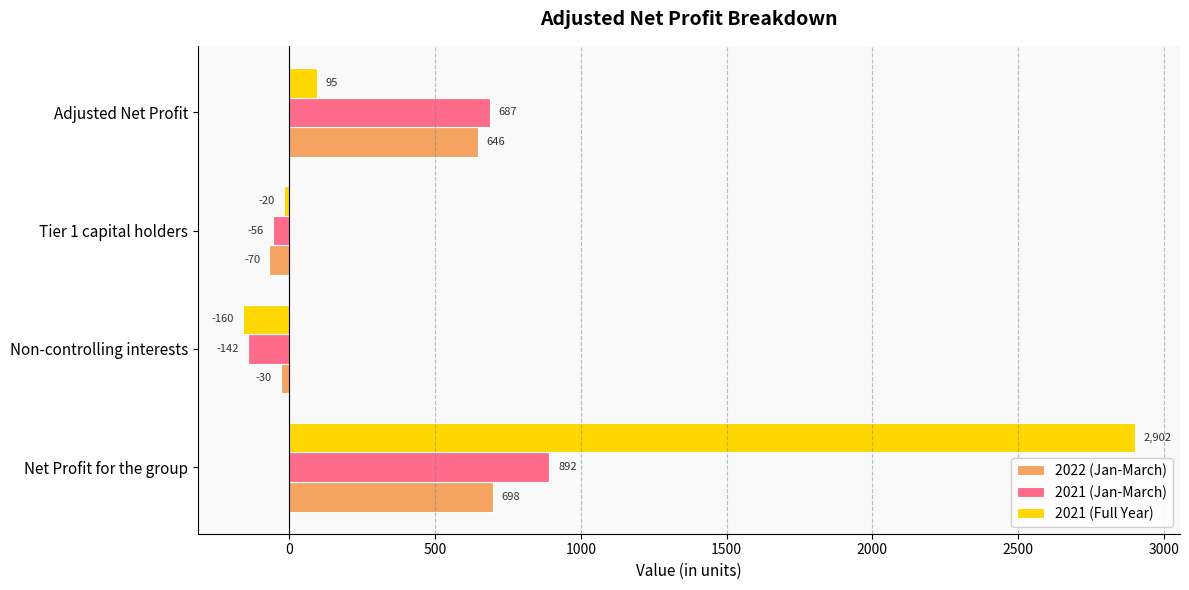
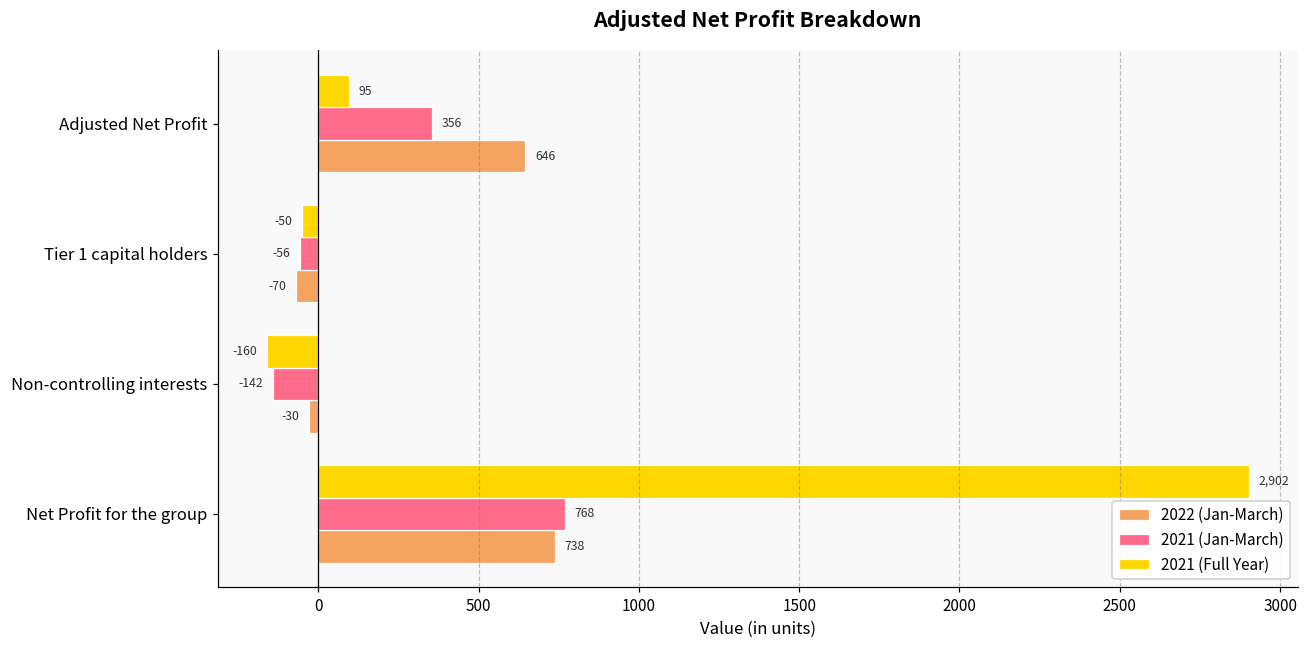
2021 (Jan-March), Adjusted Net Profit: 687 -> 356
2021 (Full Year), Tier 1 capital holders: -20 -> -50
2021 (Jan-March), Net Profit for the group: 892 -> 768
2022 (Jan-March), Net Profit for the group: 698 -> 738
